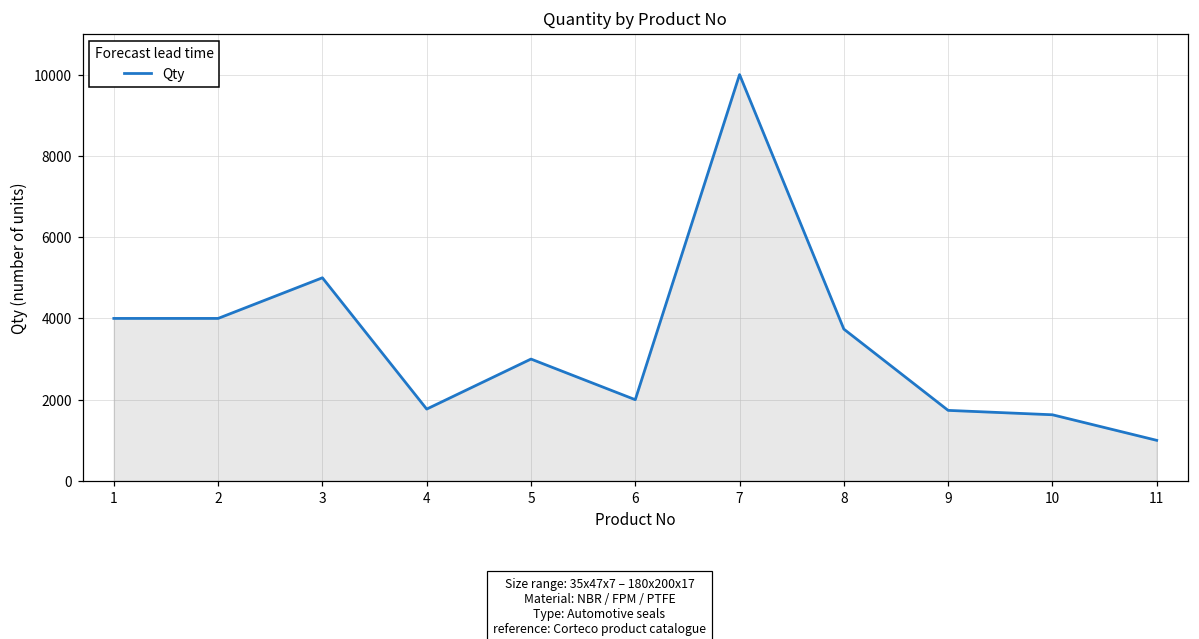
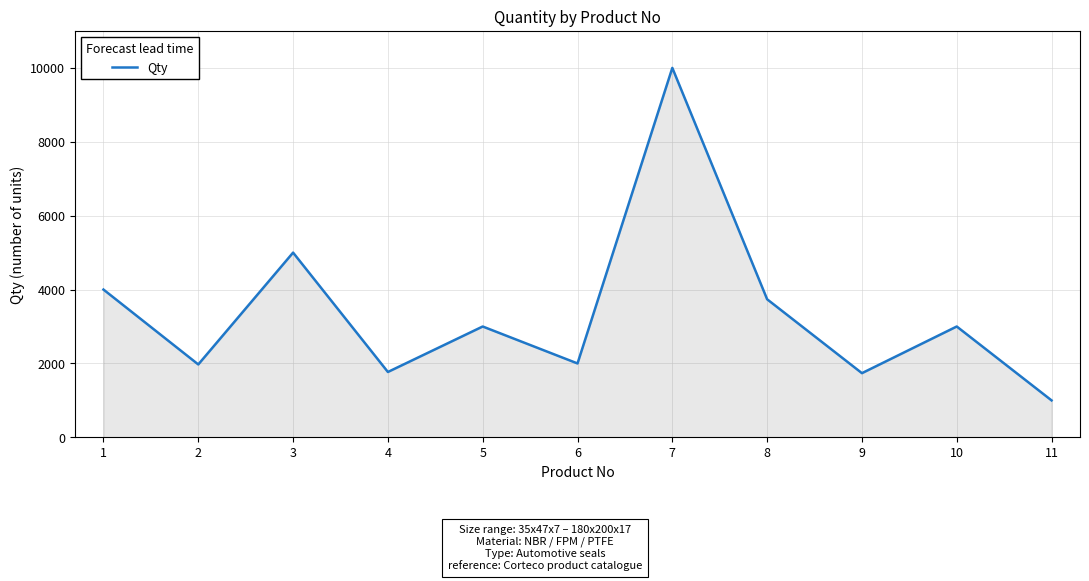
2: 4000 -> 2000
10: 1600 -> 3000
